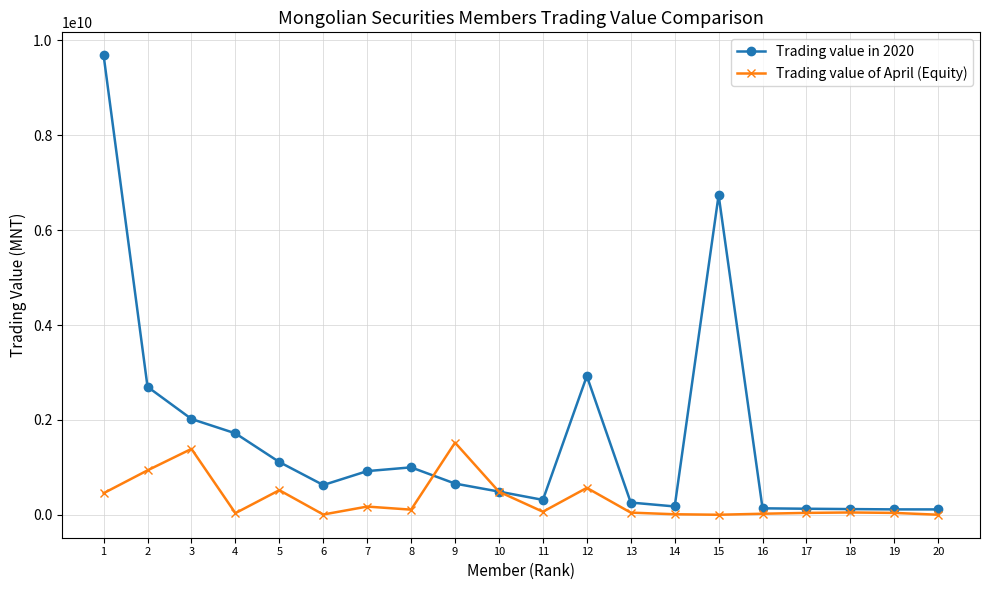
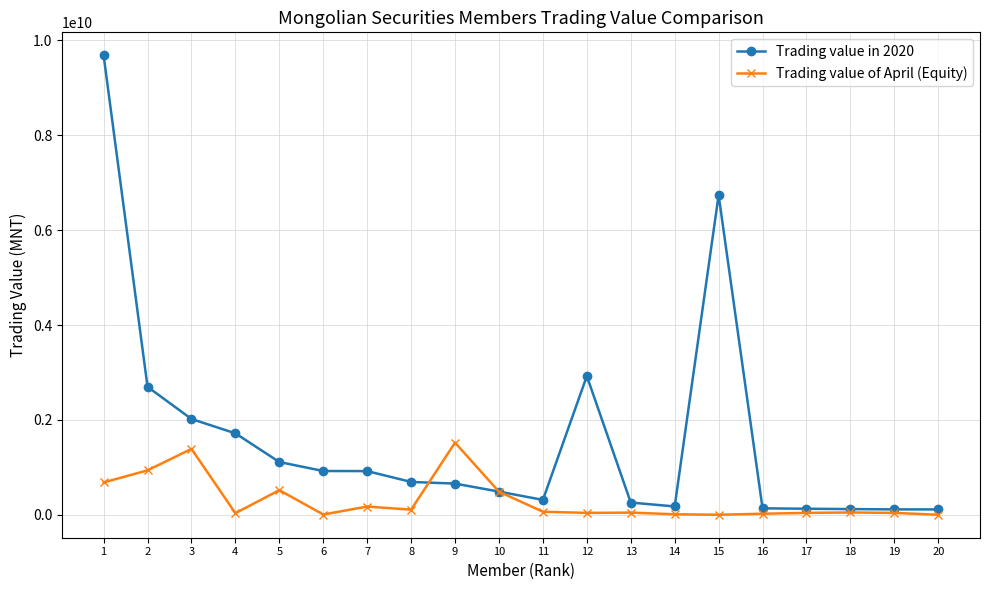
Trading value of April (Equity), 1: 500000000 -> 700000000
Trading value in 2020, 6: 600000000 -> 900000000
Trading value in 2020, 8: 1000000000 -> 700000000
Trading value of April (Equity), 12: 600000000 -> 0
